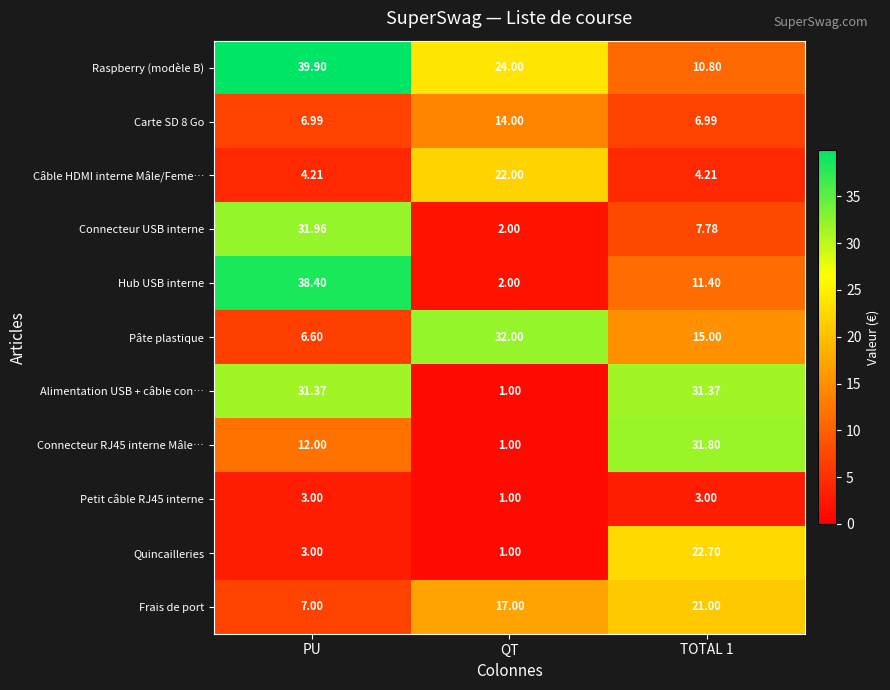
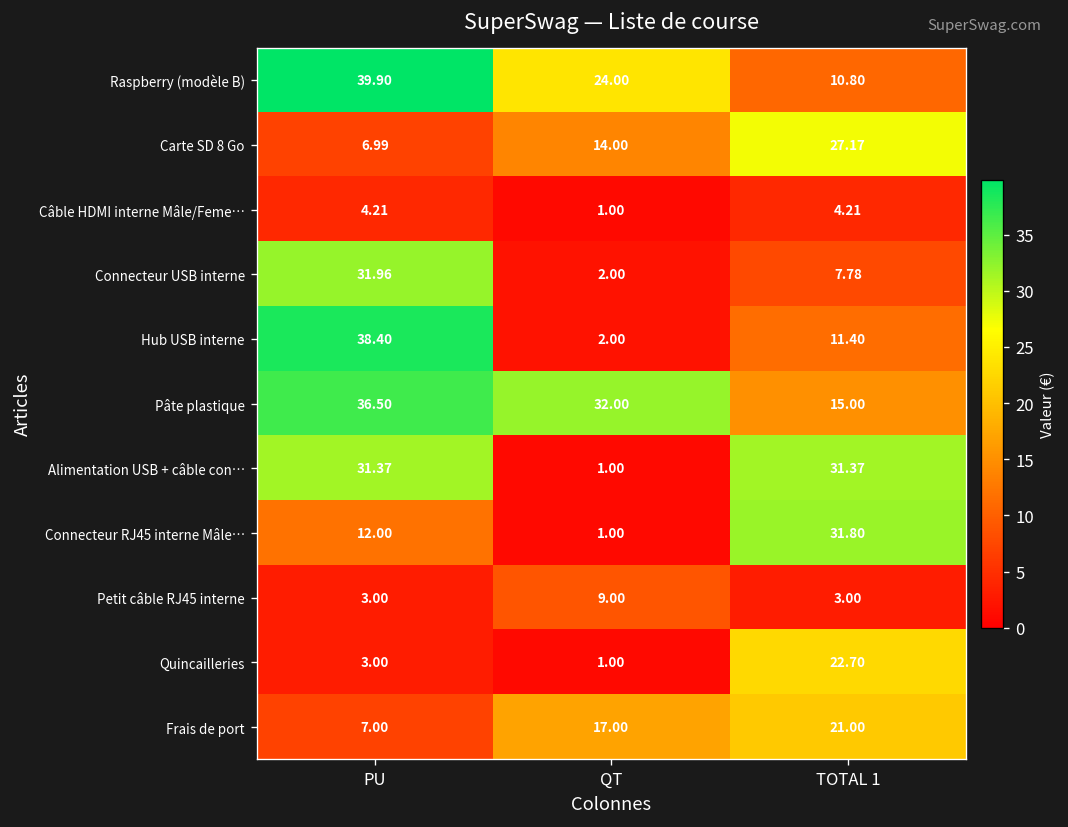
Carte SD 8 Go, TOTAL 1: 6.99 -> 27.17
Câble HDMI interne Mâle/Feme…, QT: 22.00 -> 1.00
Pâte plastique, PU: 6.60 -> 36.50
Petit câble RJ45 interne, QT: 1.00 -> 9.00
